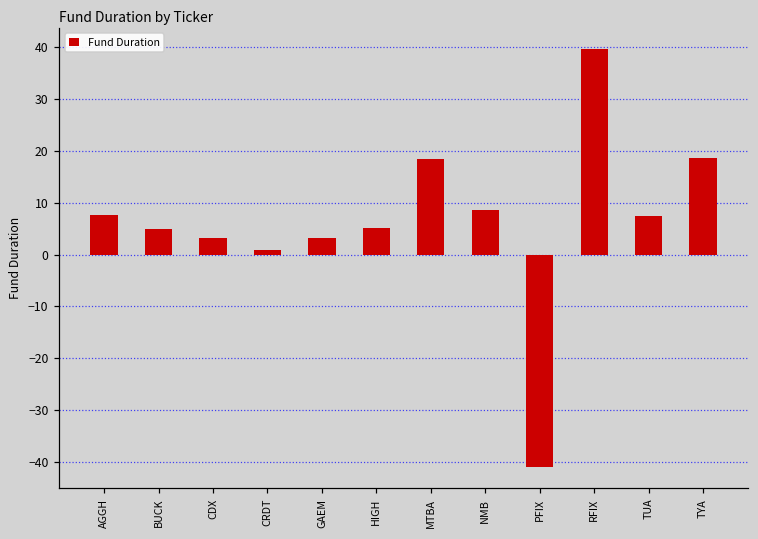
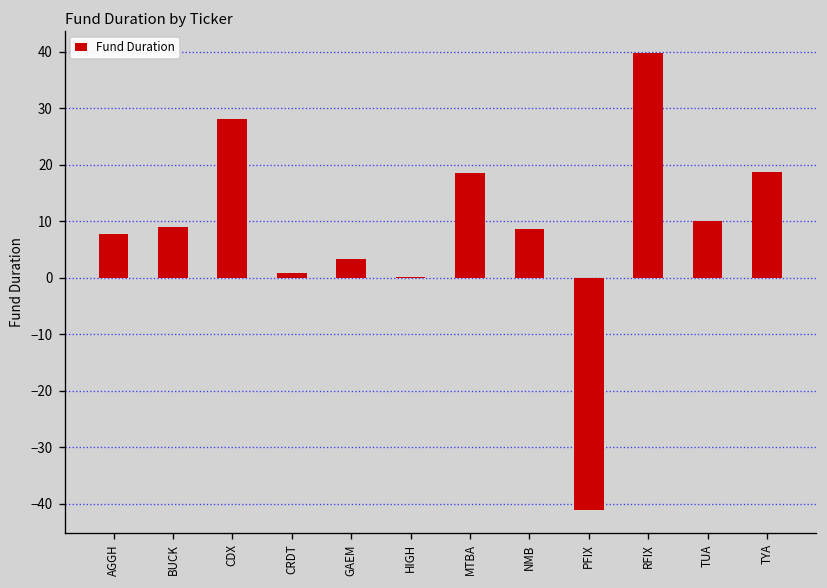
BUCK: 5 -> 9
CDX: 3 -> 28
HIGH: 5 -> 0
TUA: 7 -> 10
